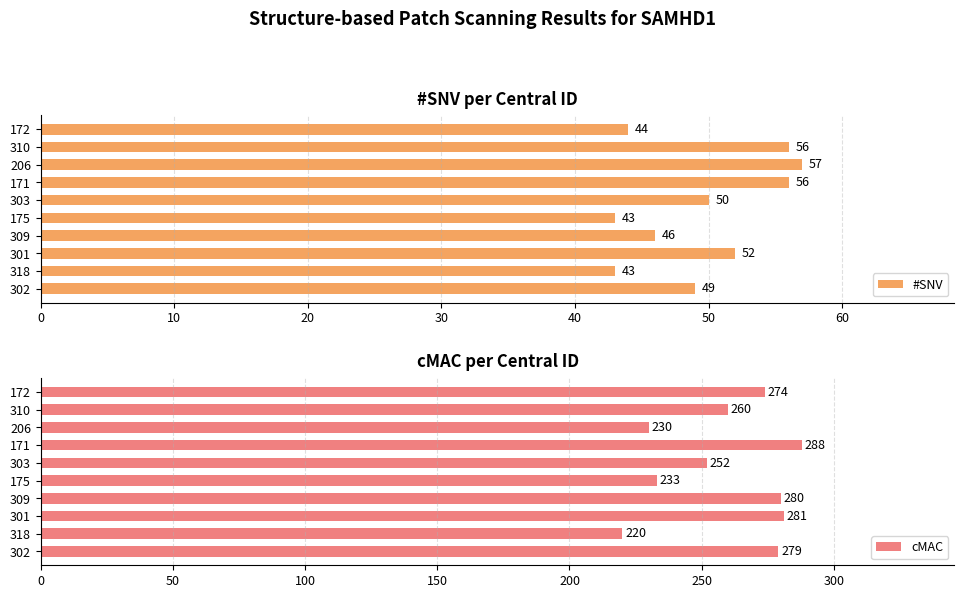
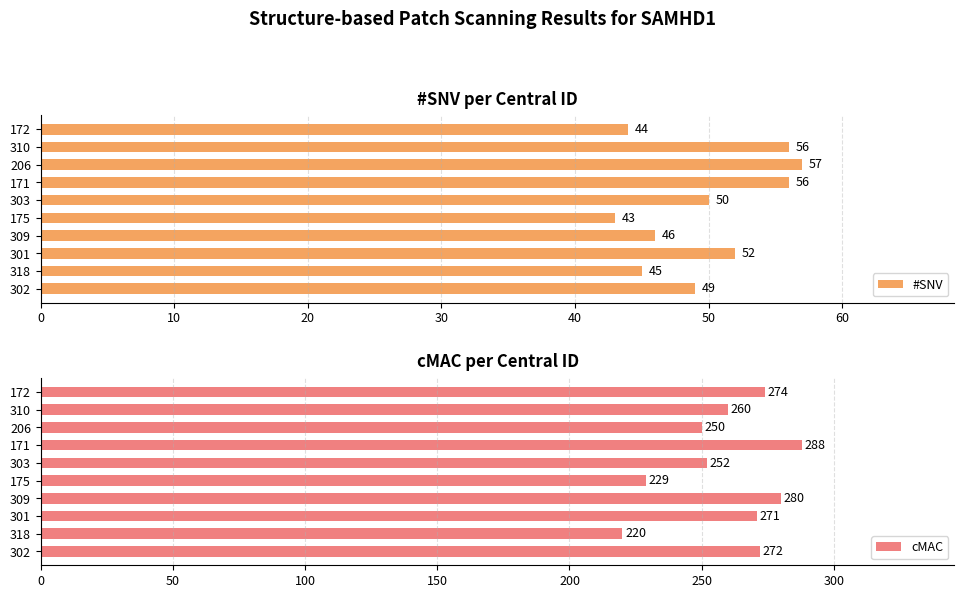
#SNV per Central ID, 318: 43 -> 45
cMAC per Central ID, 206: 230 -> 250
cMAC per Central ID, 175: 233 -> 229
cMAC per Central ID, 301: 281 -> 271
cMAC per Central ID, 302: 279 -> 272
